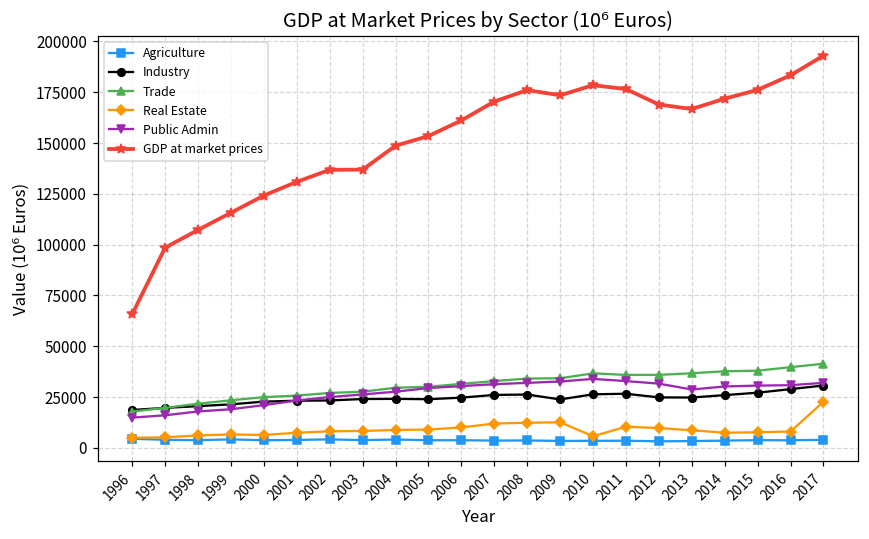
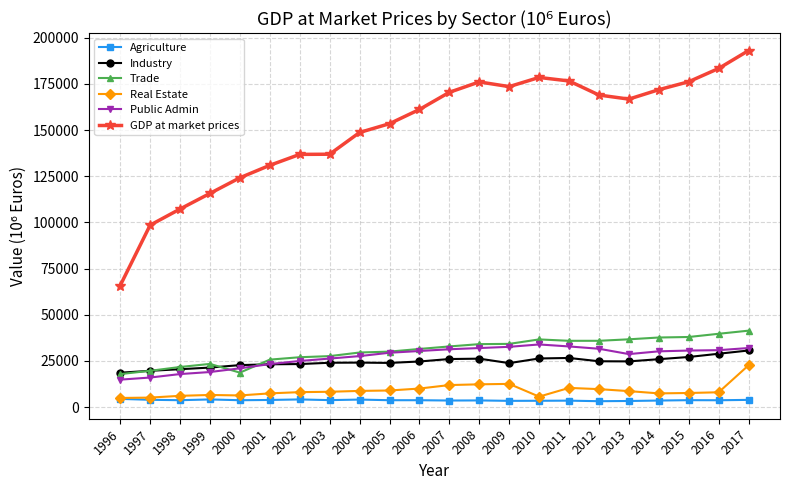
Trade, 2000: 25000 -> 19000
